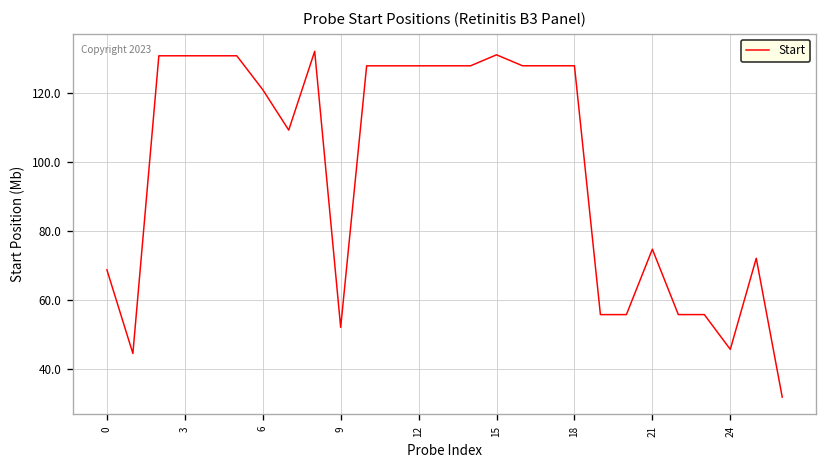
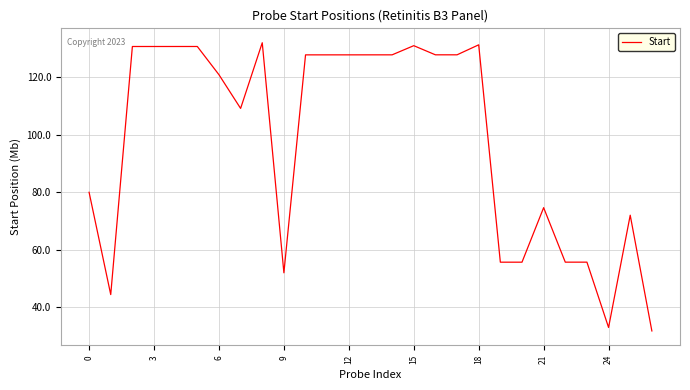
0: 69 -> 80
18: 128 -> 131
24: 46 -> 33
